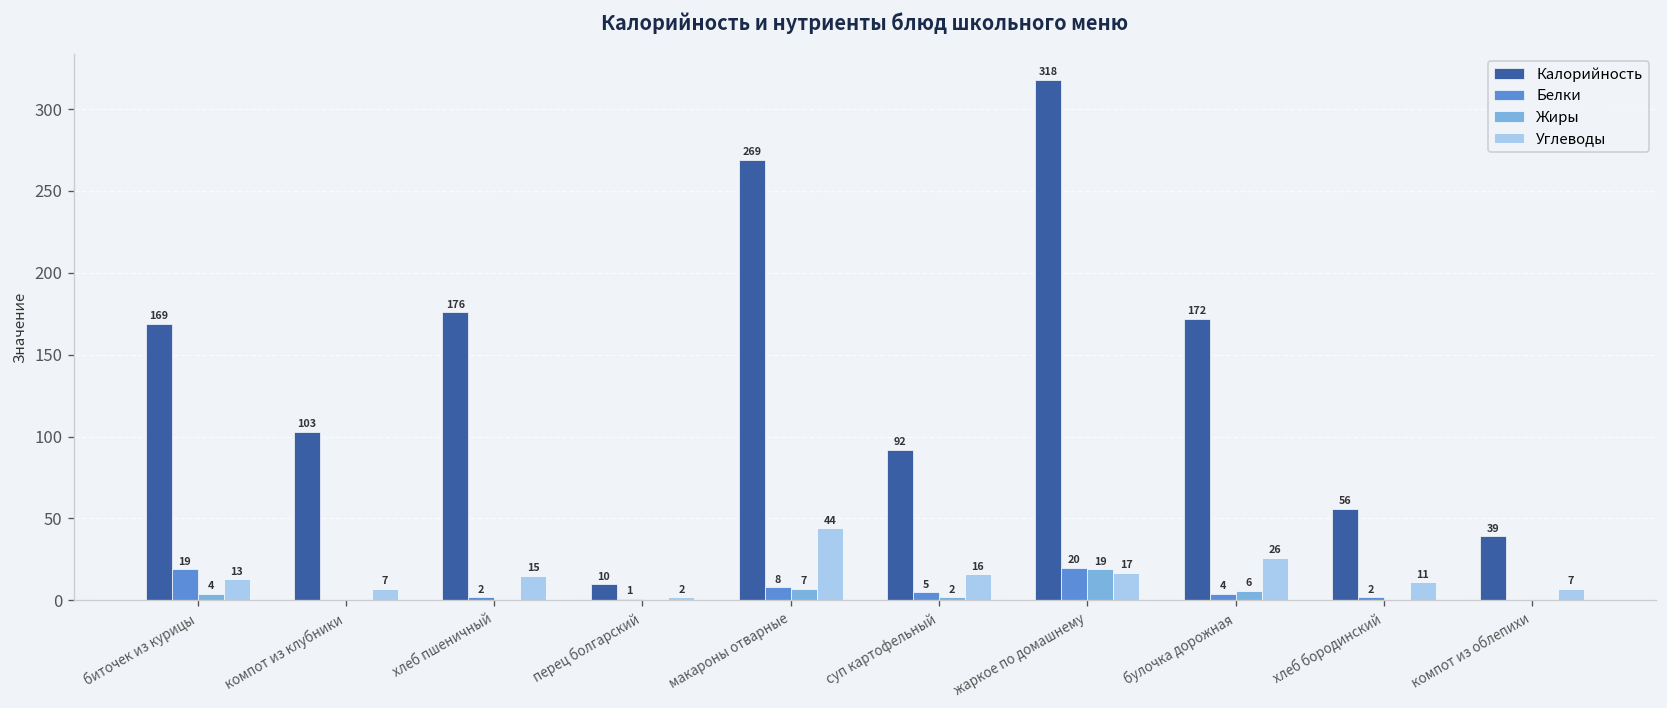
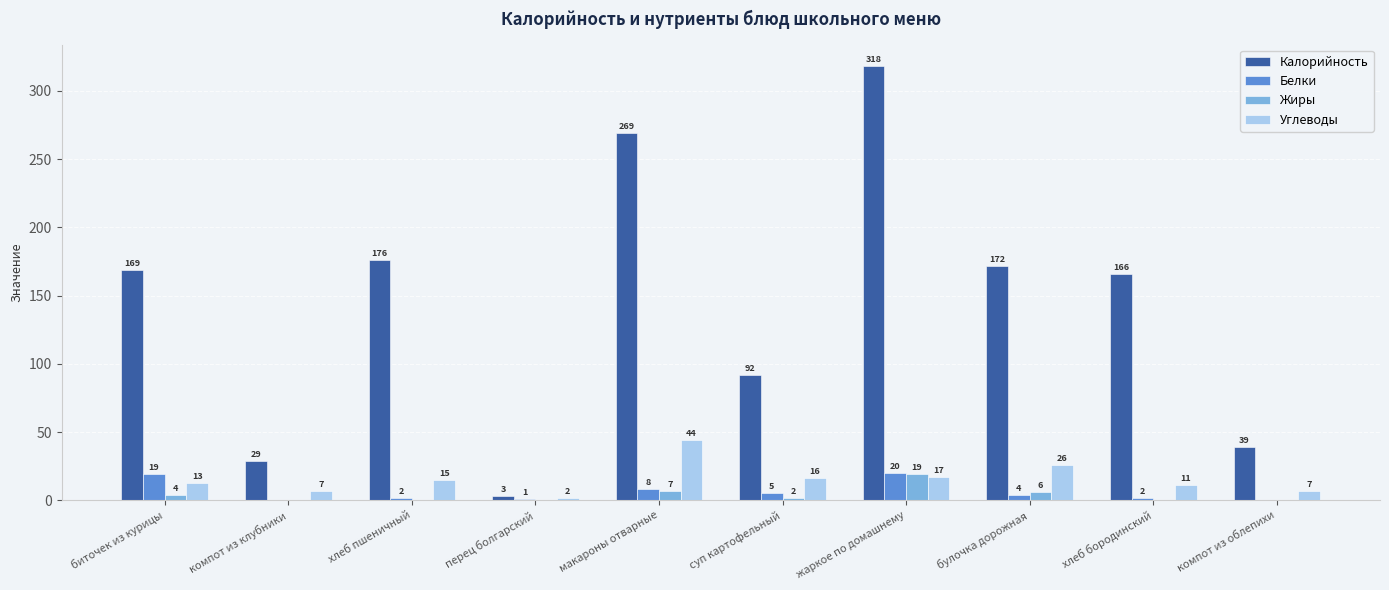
Калорийность, компот из клубники: 103 -> 29
Калорийность, перец болгарский: 10 -> 3
Калорийность, хлеб бородинский: 56 -> 166
